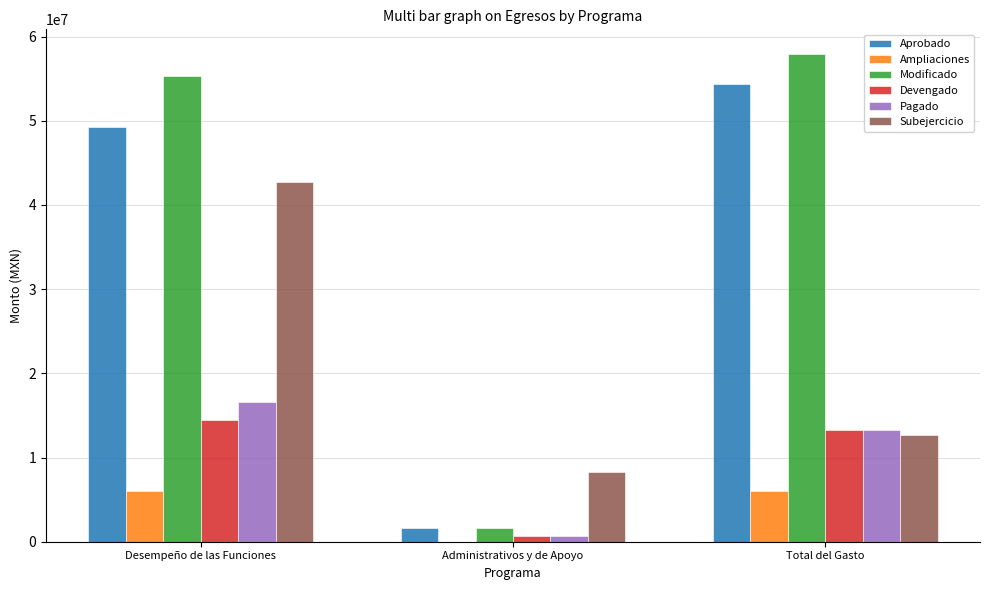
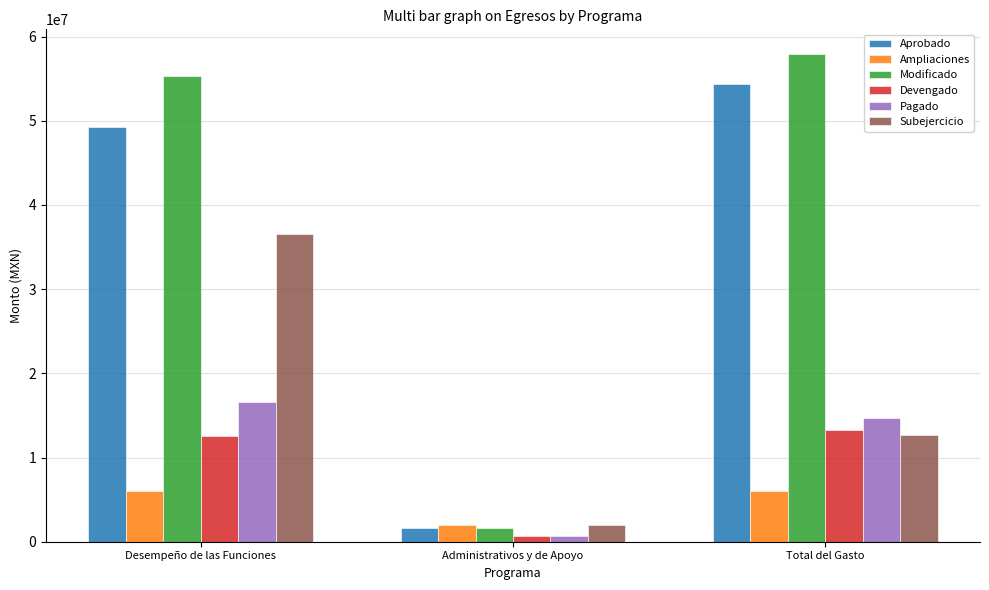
Devengado, Desempeño de las Funciones: 14000000 -> 13000000
Subejercicio, Desempeño de las Funciones: 43000000 -> 36000000
Ampliaciones, Administrativos y de Apoyo: 0 -> 2000000
Subejercicio, Administrativos y de Apoyo: 8000000 -> 2000000
Pagado, Total del Gasto: 13000000 -> 15000000
